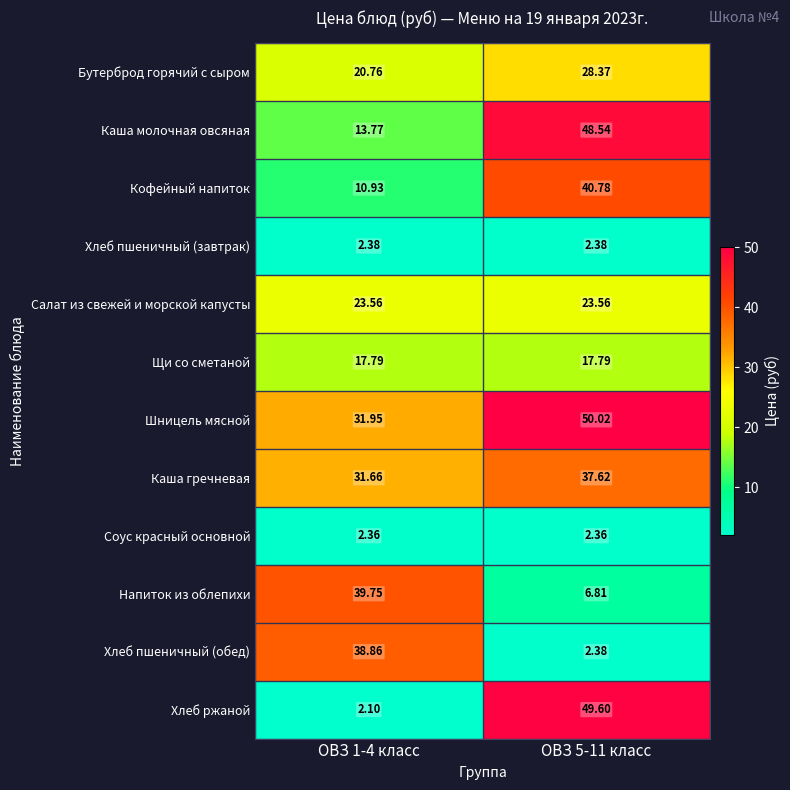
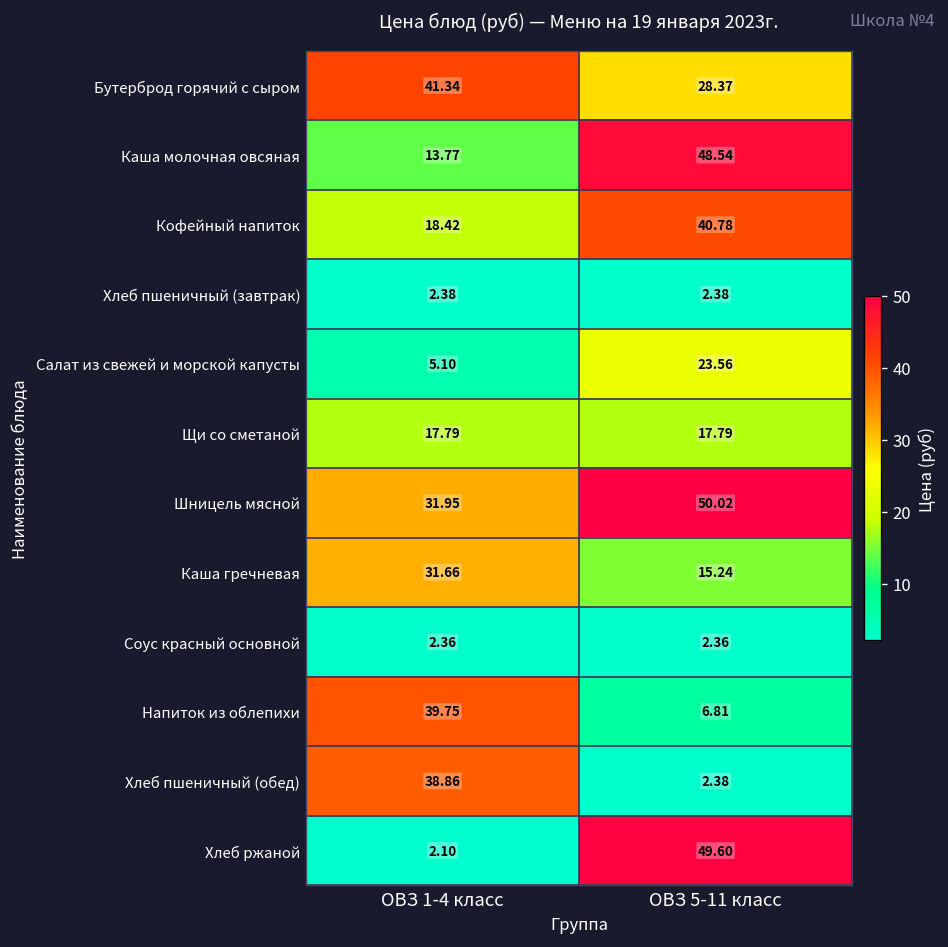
Бутерброд горячий с сыром, ОВЗ 1-4 класс: 20.76 -> 41.34
Кофейный напиток, ОВЗ 1-4 класс: 10.93 -> 18.42
Салат из свежей и морской капусты, ОВЗ 1-4 класс: 23.56 -> 5.10
Каша гречневая, ОВЗ 5-11 класс: 37.62 -> 15.24
